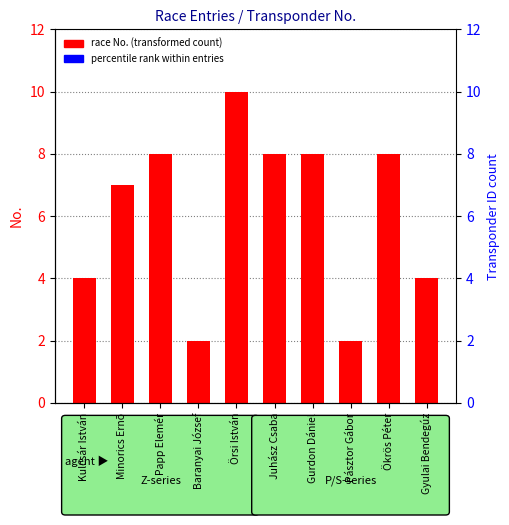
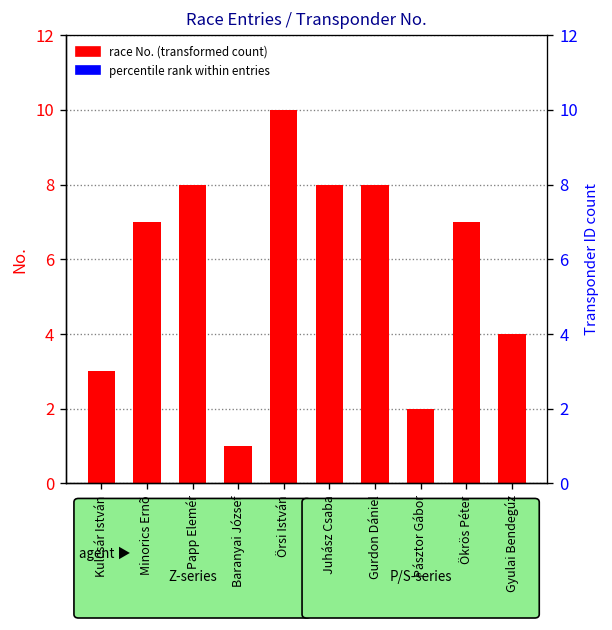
Kulcsár István: 4 -> 3
Baranyai József: 2 -> 1
Ökrös Péter: 8 -> 7
